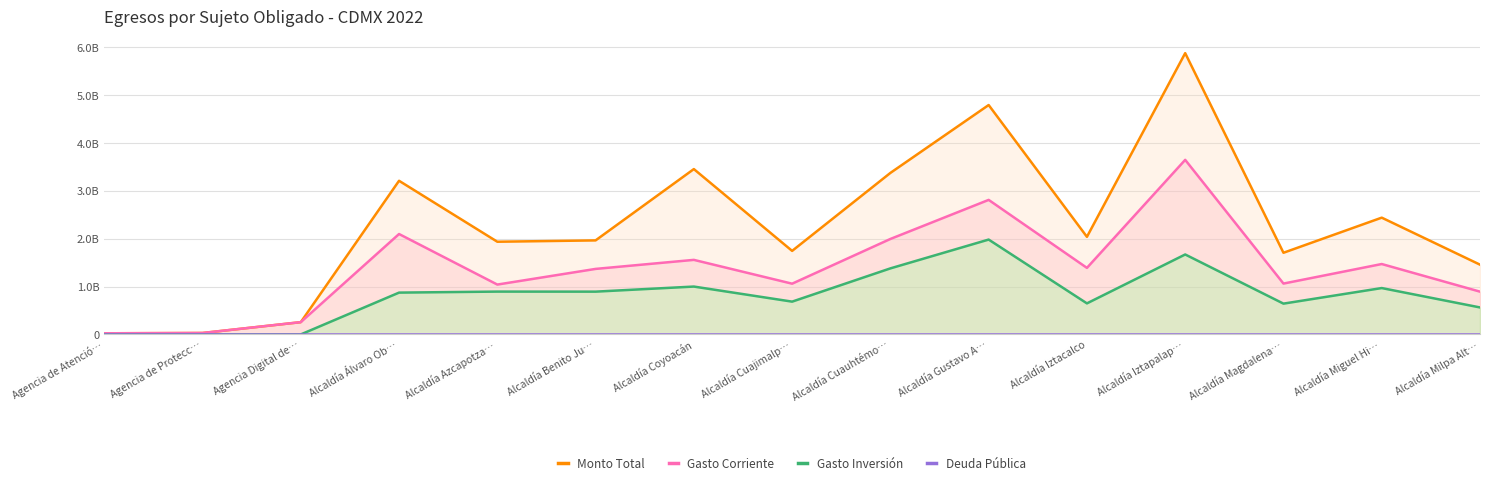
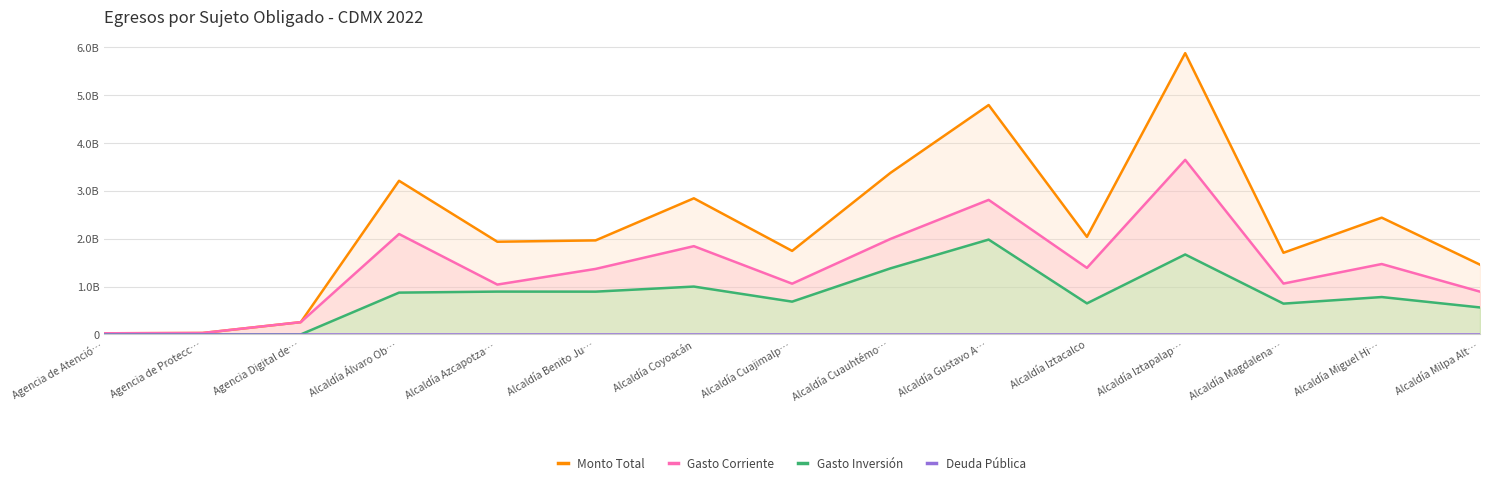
Monto Total, Alcaldía Coyoacán: 3500000000 -> 2800000000
Gasto Corriente, Alcaldía Coyoacán: 1600000000 -> 1800000000
Gasto Inversión, Alcaldía Miguel Hi…: 1000000000 -> 800000000
